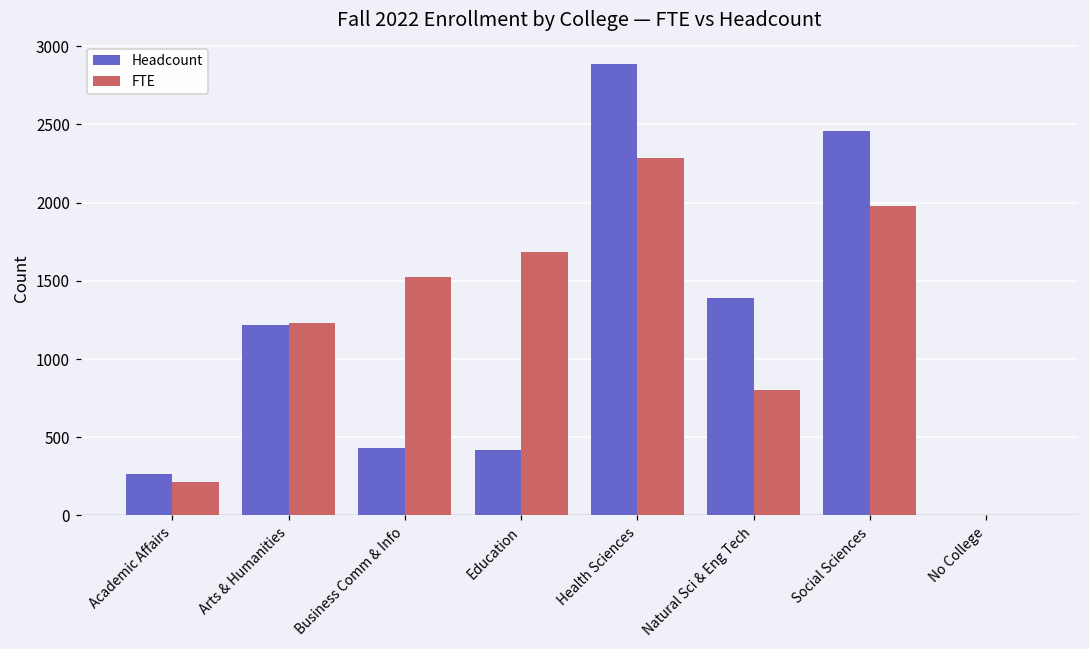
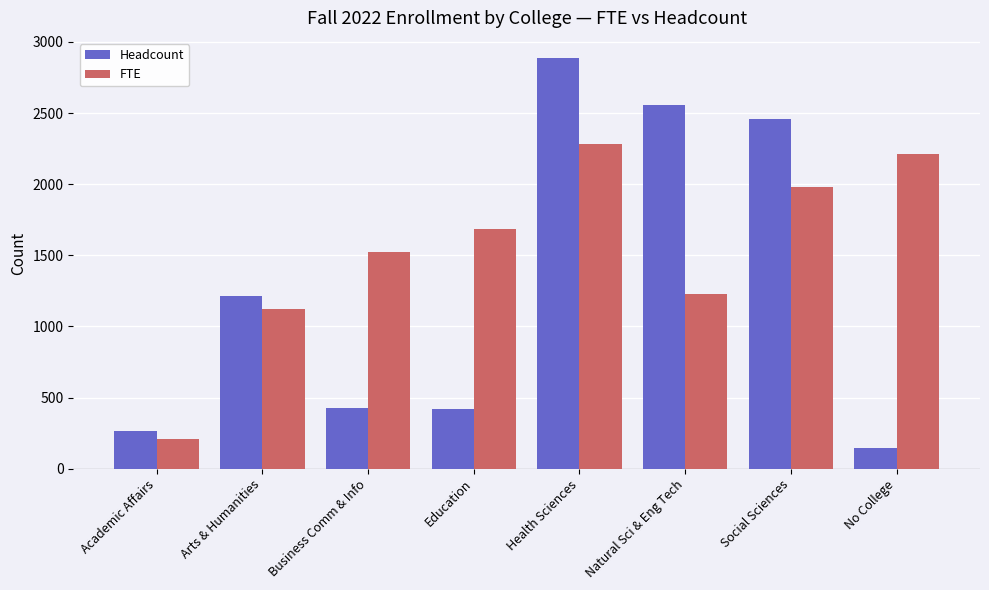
FTE, Arts & Humanities: 1230 -> 1120
Headcount, Natural Sci & Eng Tech: 1390 -> 2560
FTE, Natural Sci & Eng Tech: 810 -> 1230
Headcount, No College: 0 -> 140
FTE, No College: 0 -> 2210
